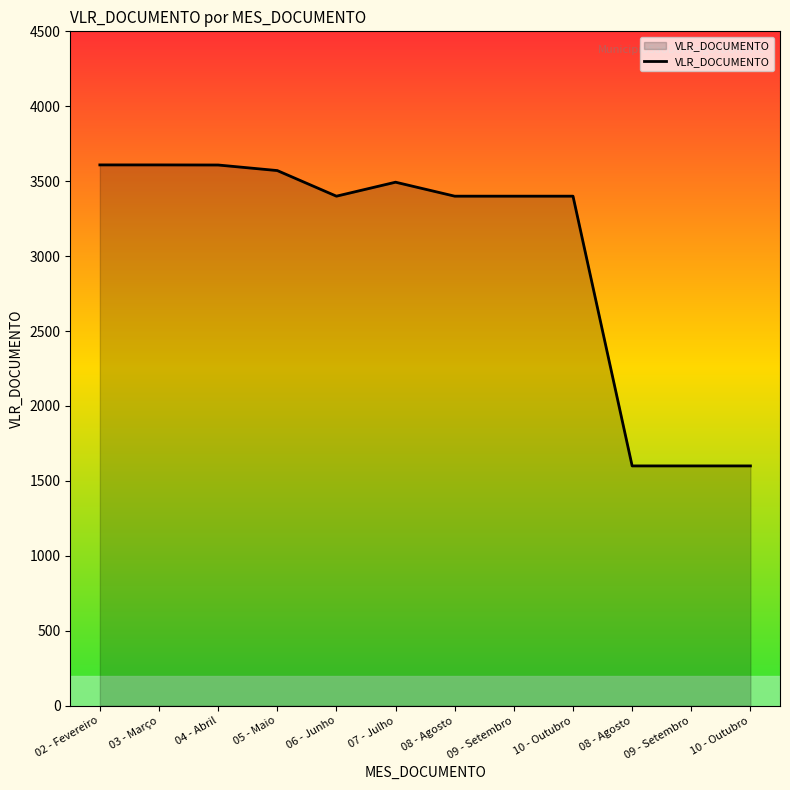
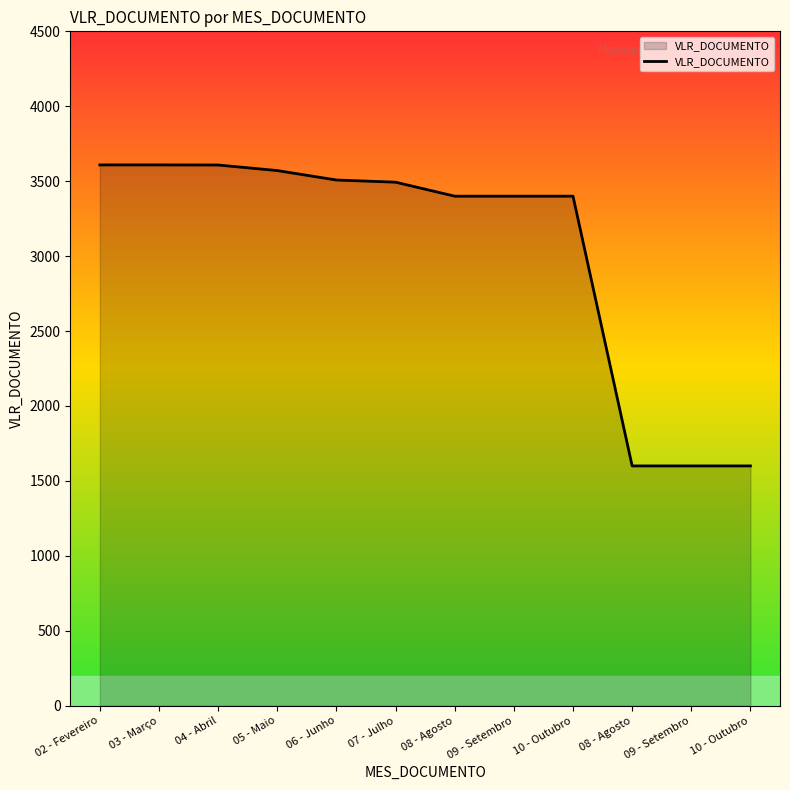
06 - Junho: 3400 -> 3510
